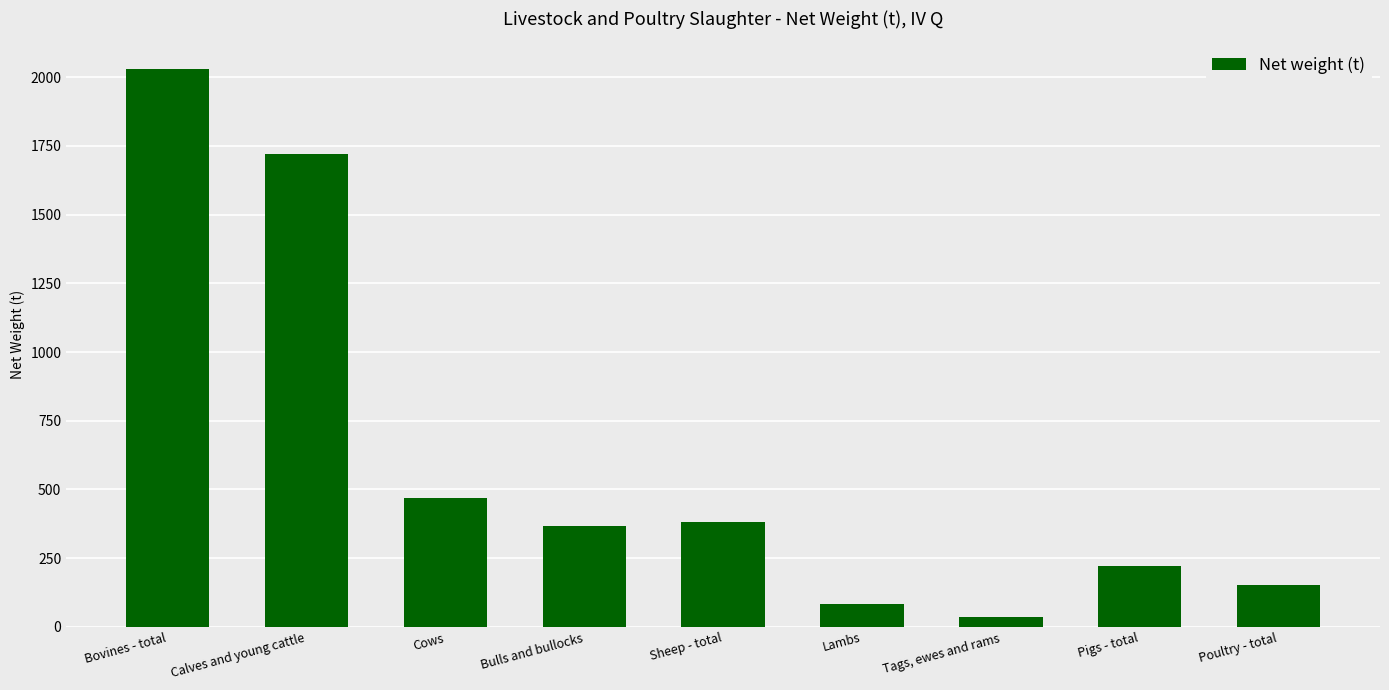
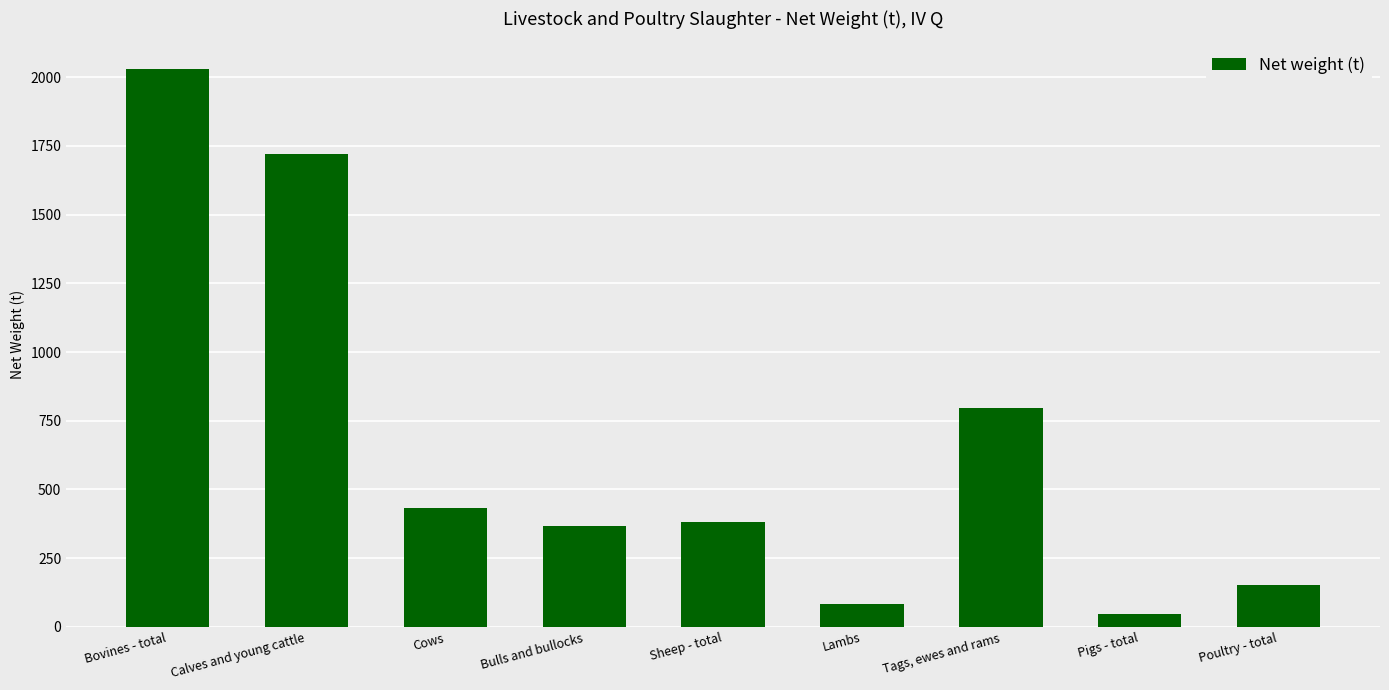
Cows: 470 -> 430
Tags, ewes and rams: 40 -> 800
Pigs - total: 220 -> 50
